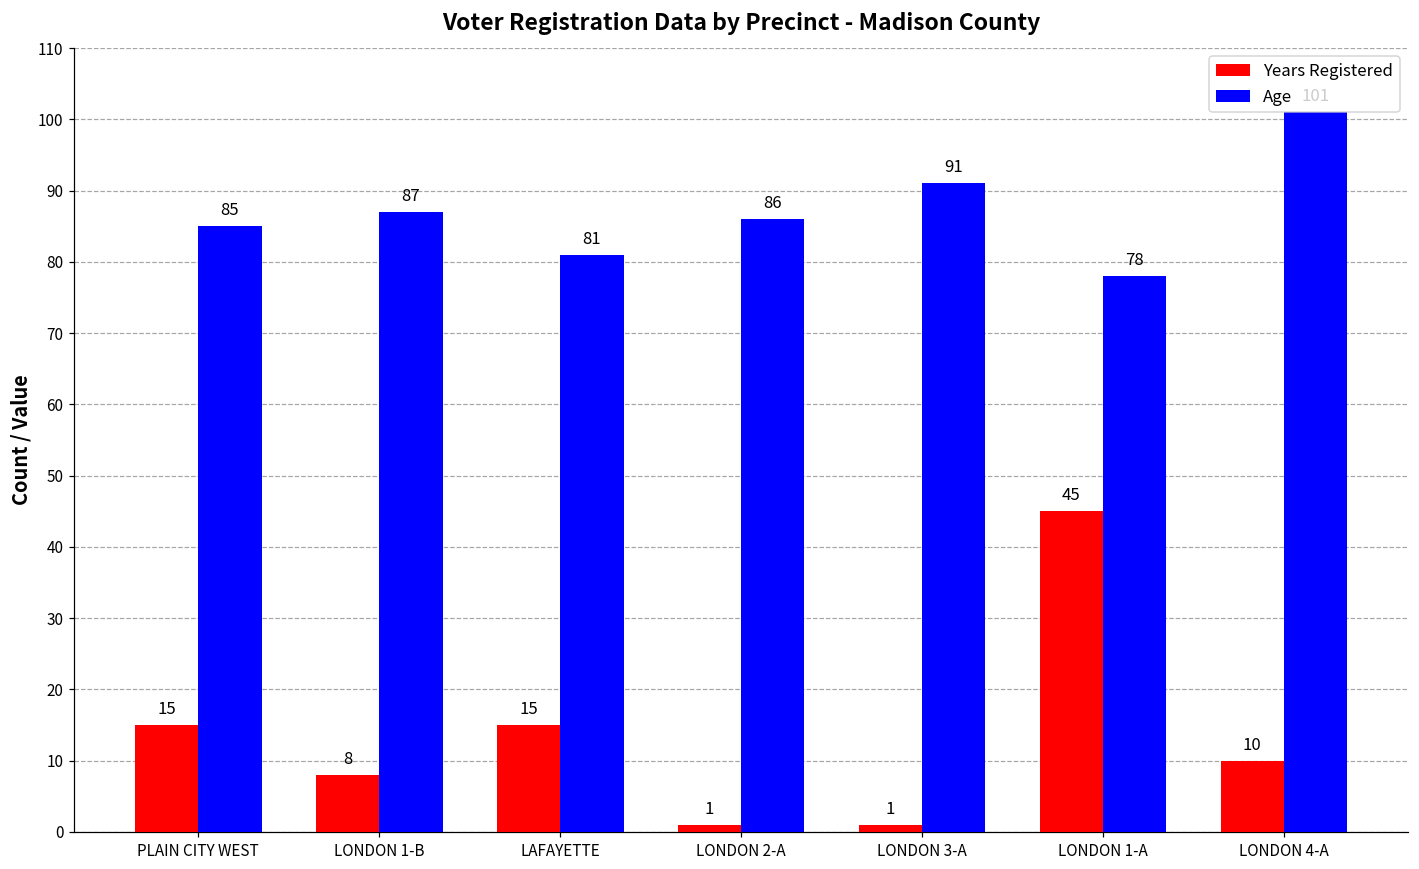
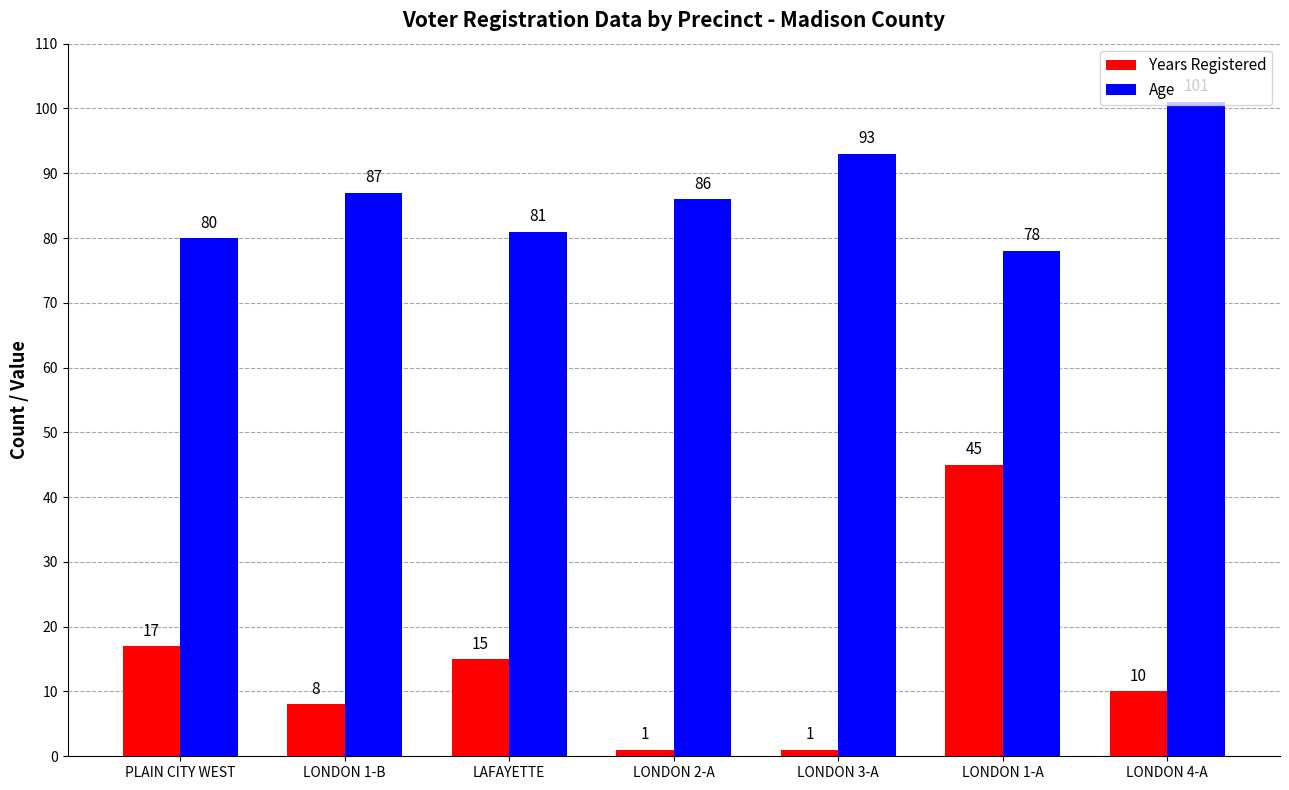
Years Registered, PLAIN CITY WEST: 15 -> 17
Age, PLAIN CITY WEST: 85 -> 80
Age, LONDON 3-A: 91 -> 93
